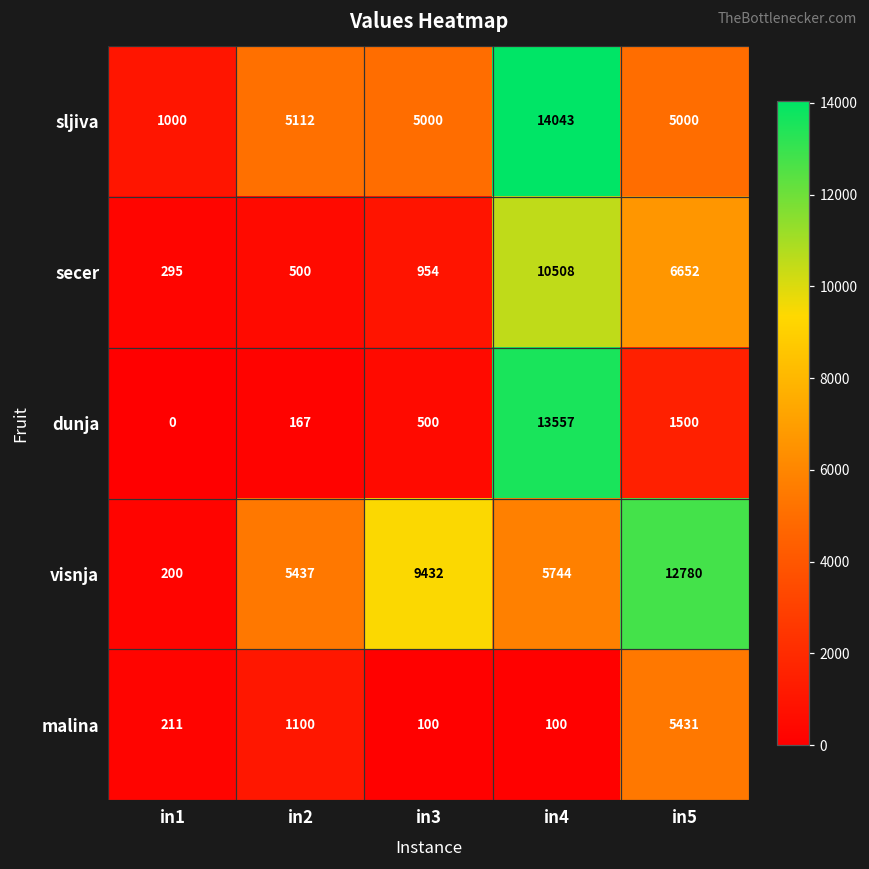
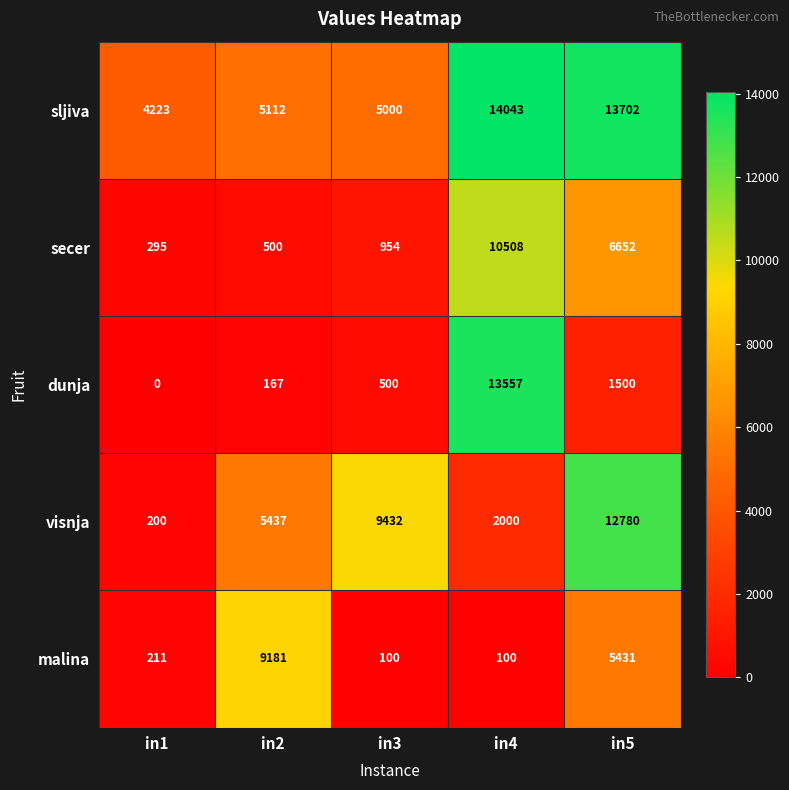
sljiva, in1: 1000 -> 4223
sljiva, in5: 5000 -> 13702
visnja, in4: 5744 -> 2000
malina, in2: 1100 -> 9181
